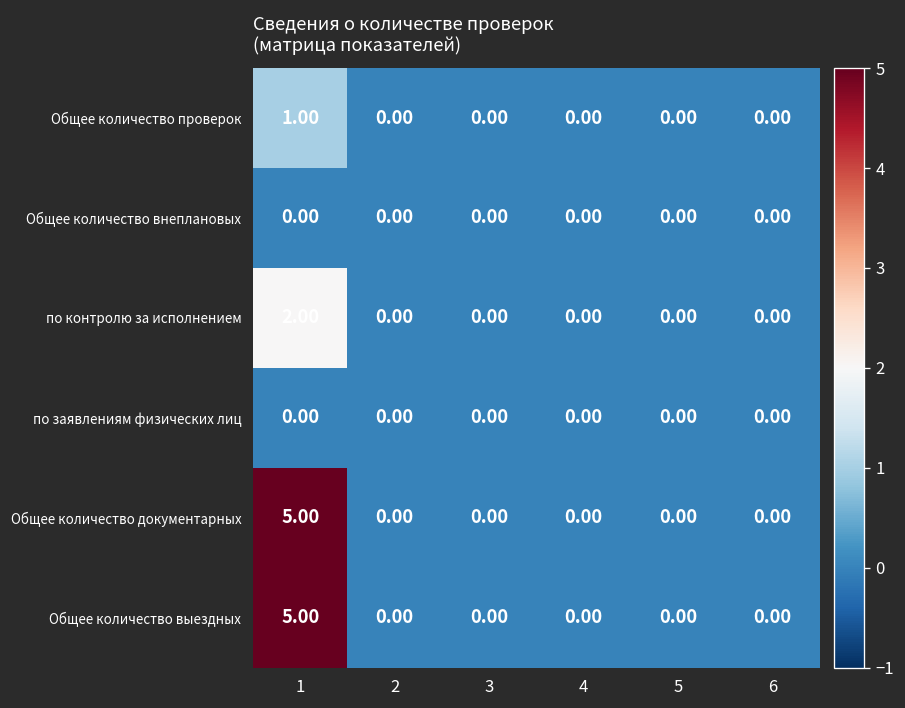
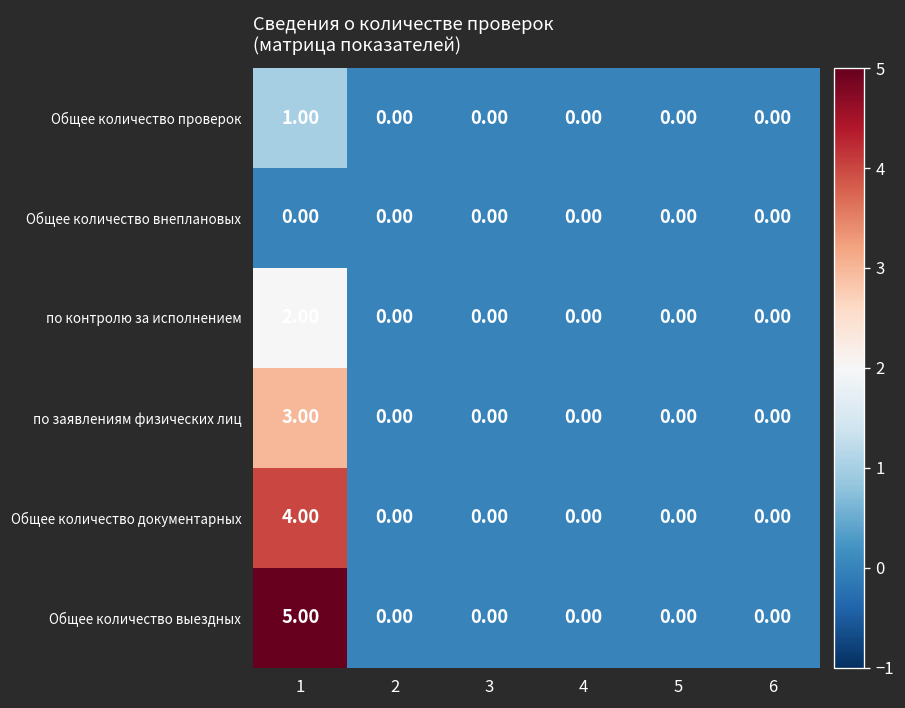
по заявлениям физических лиц, 1: 0.00 -> 3.00
Общее количество документарных, 1: 5.00 -> 4.00
